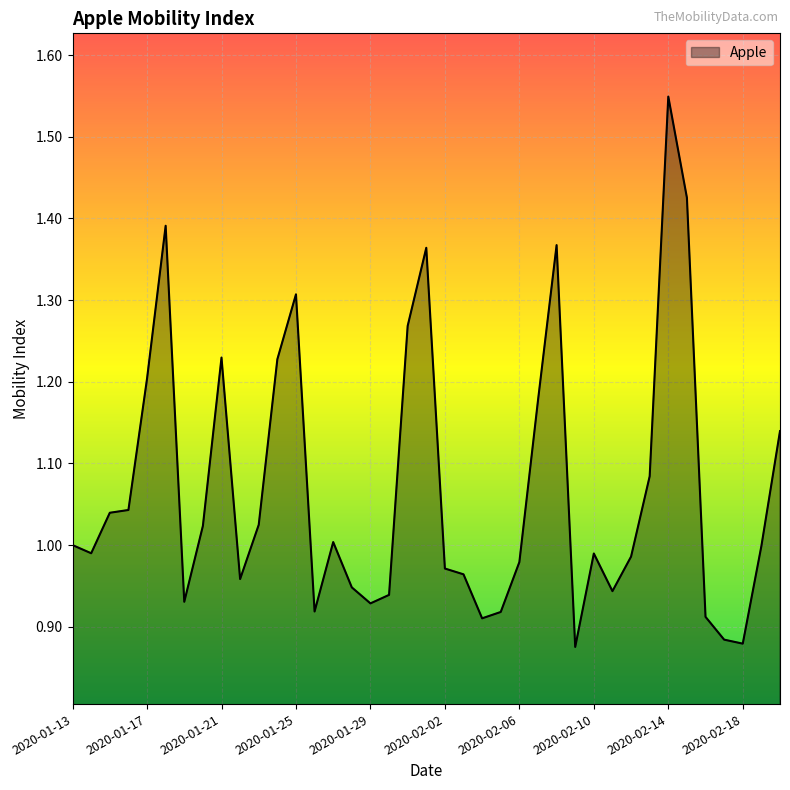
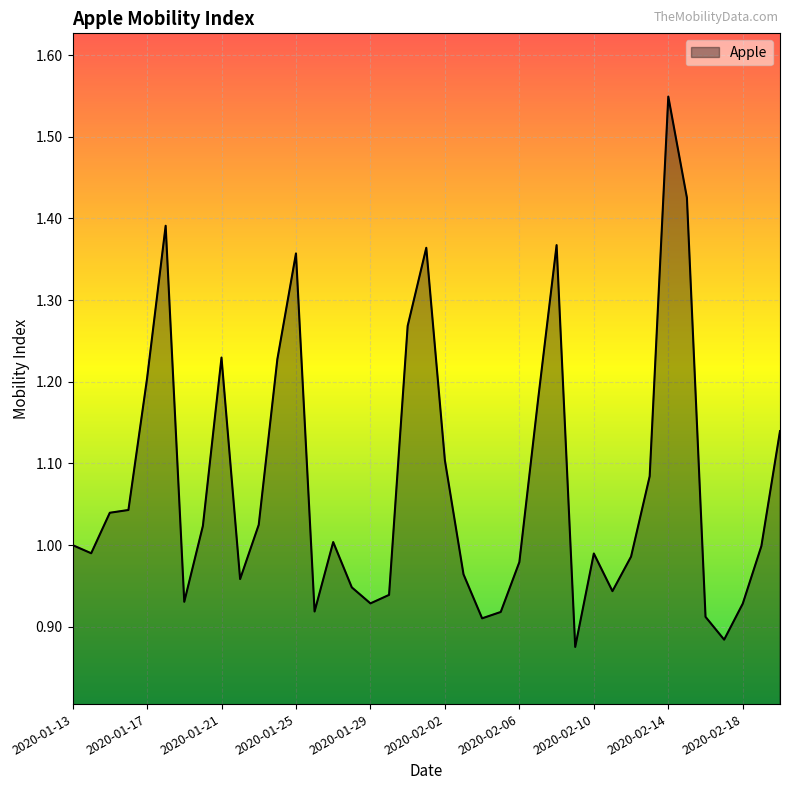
2020-01-25: 1.31 -> 1.36
2020-02-02: 0.97 -> 1.10
2020-02-18: 0.88 -> 0.93
